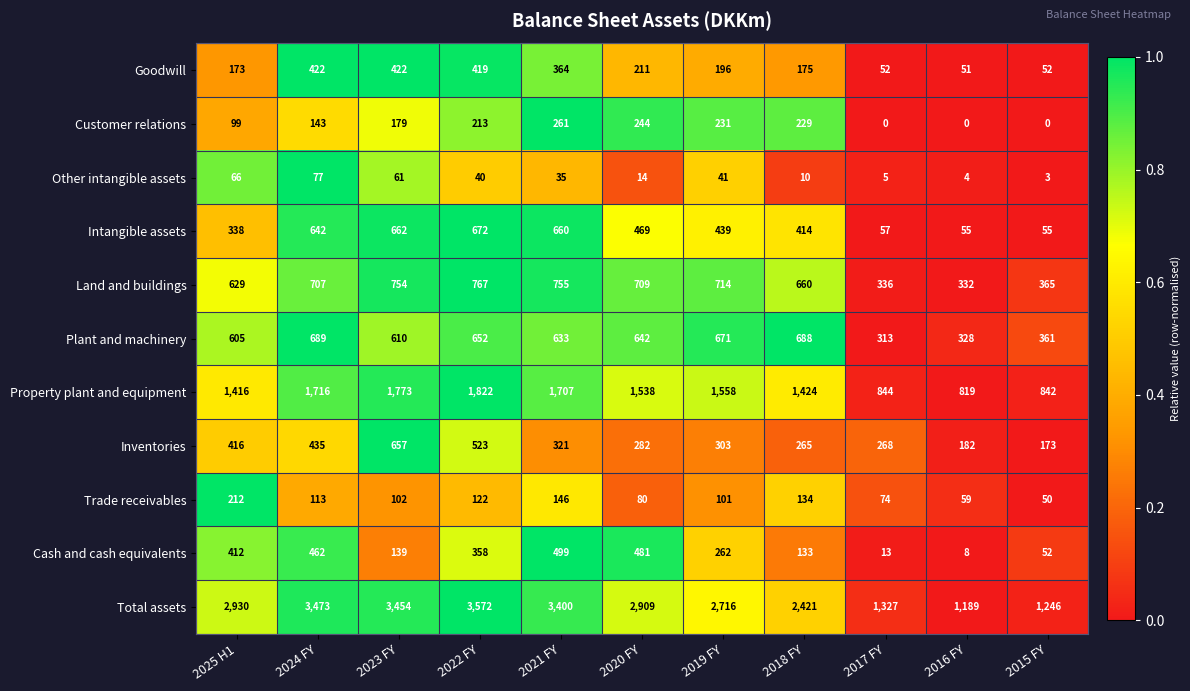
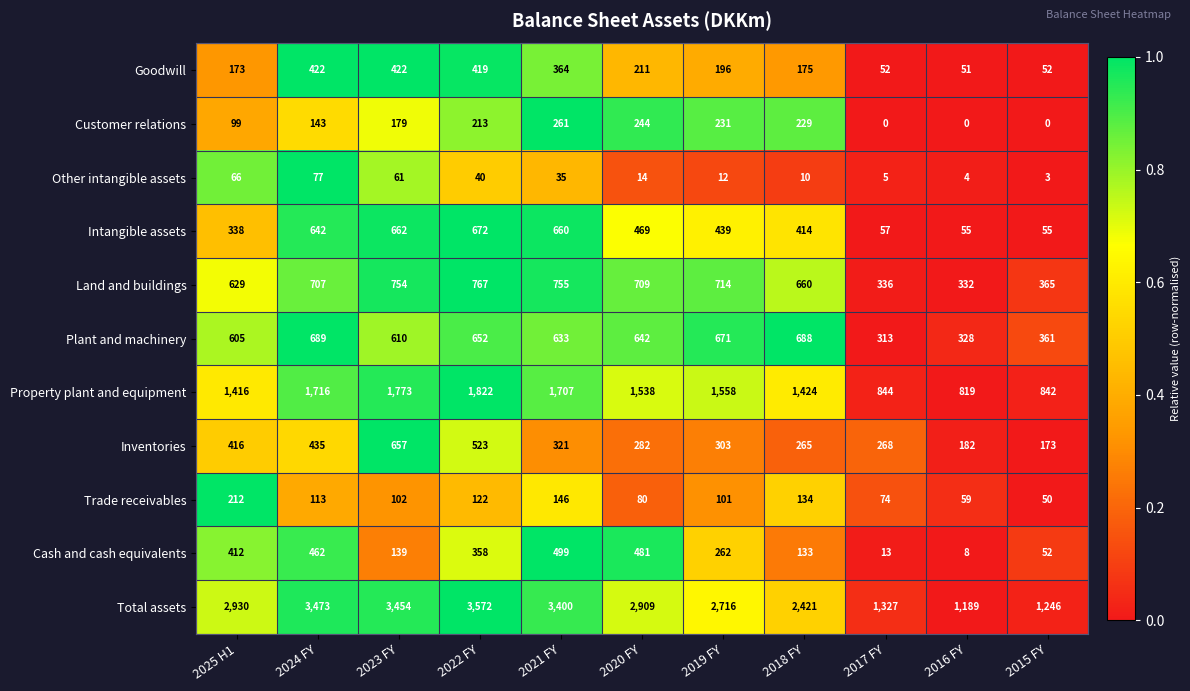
Other intangible assets, 2019 FY: 41 -> 12
